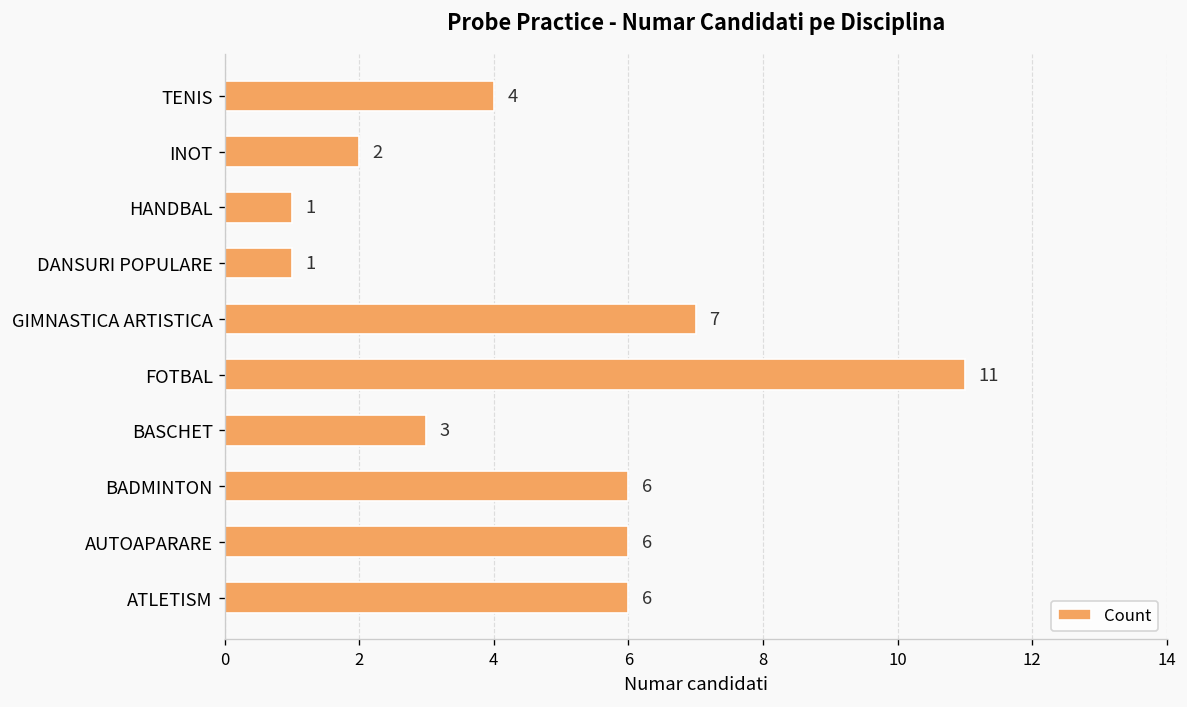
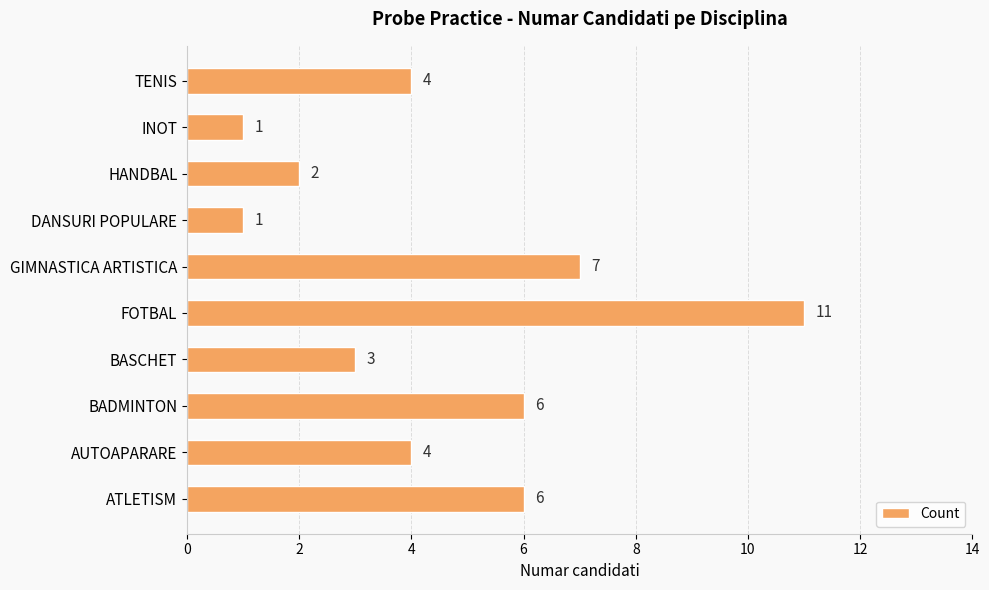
INOT: 2 -> 1
HANDBAL: 1 -> 2
AUTOAPARARE: 6 -> 4
